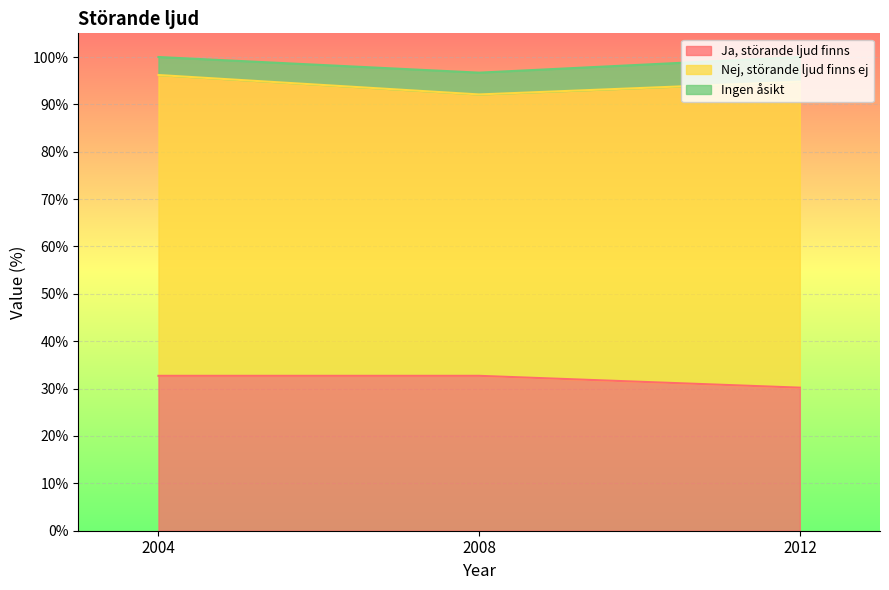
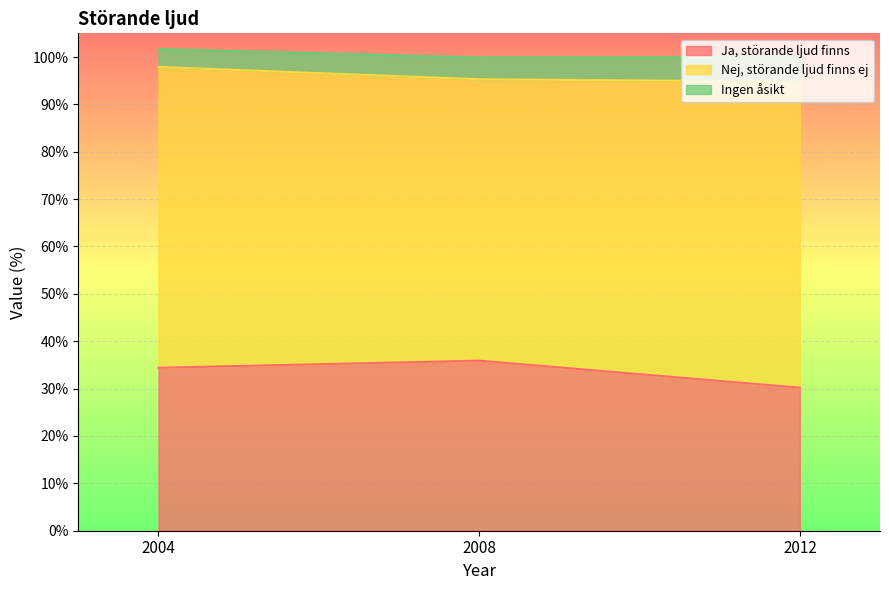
Ja, störande ljud finns, 2004: 33% -> 34%
Ja, störande ljud finns, 2008: 33% -> 36%
